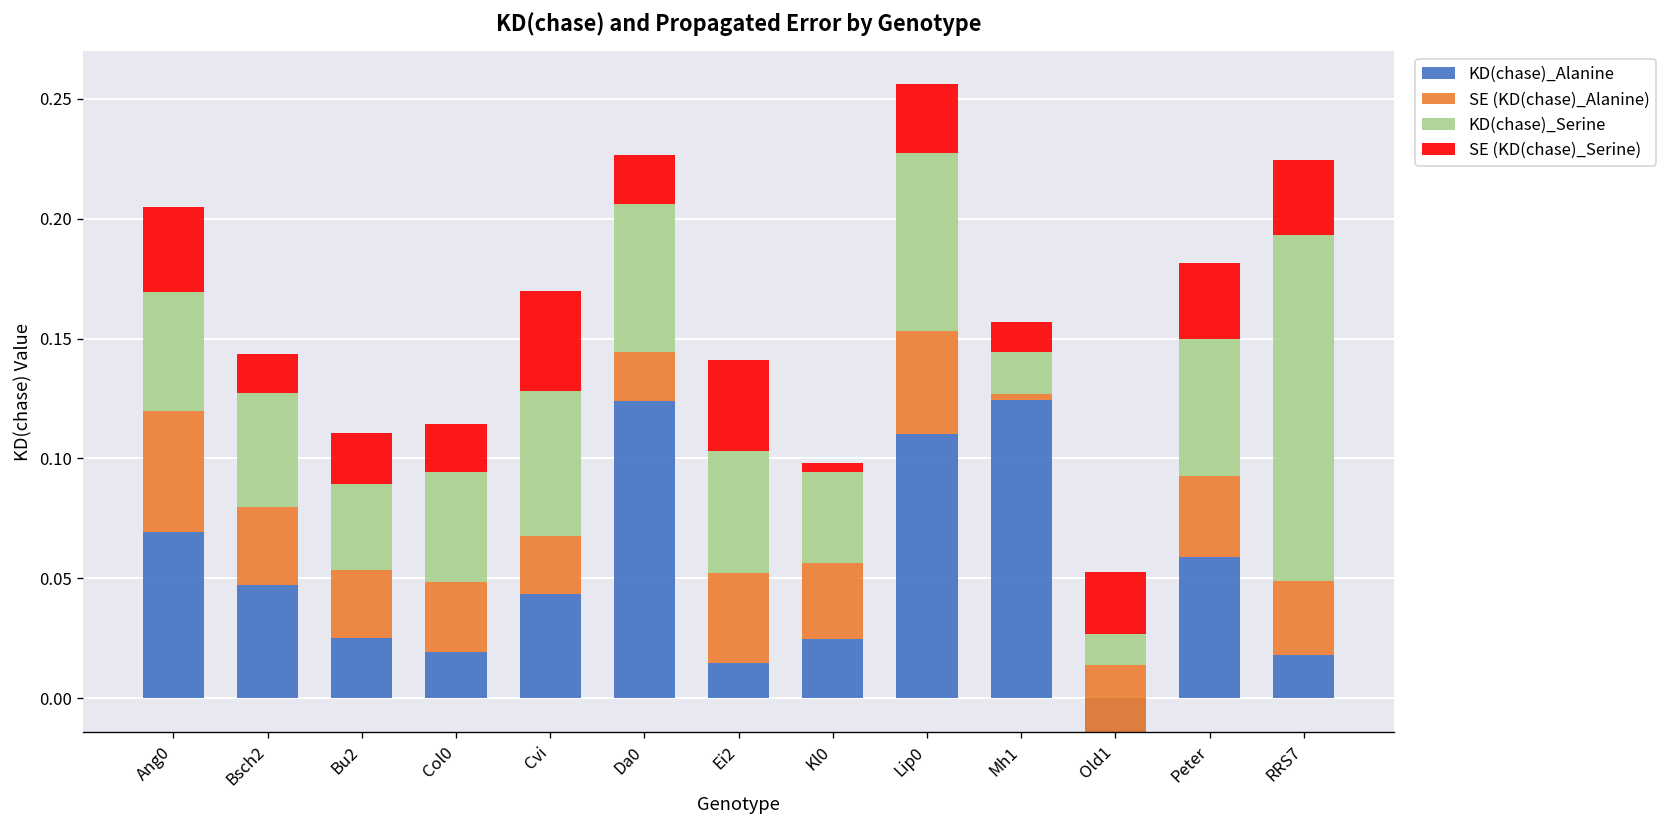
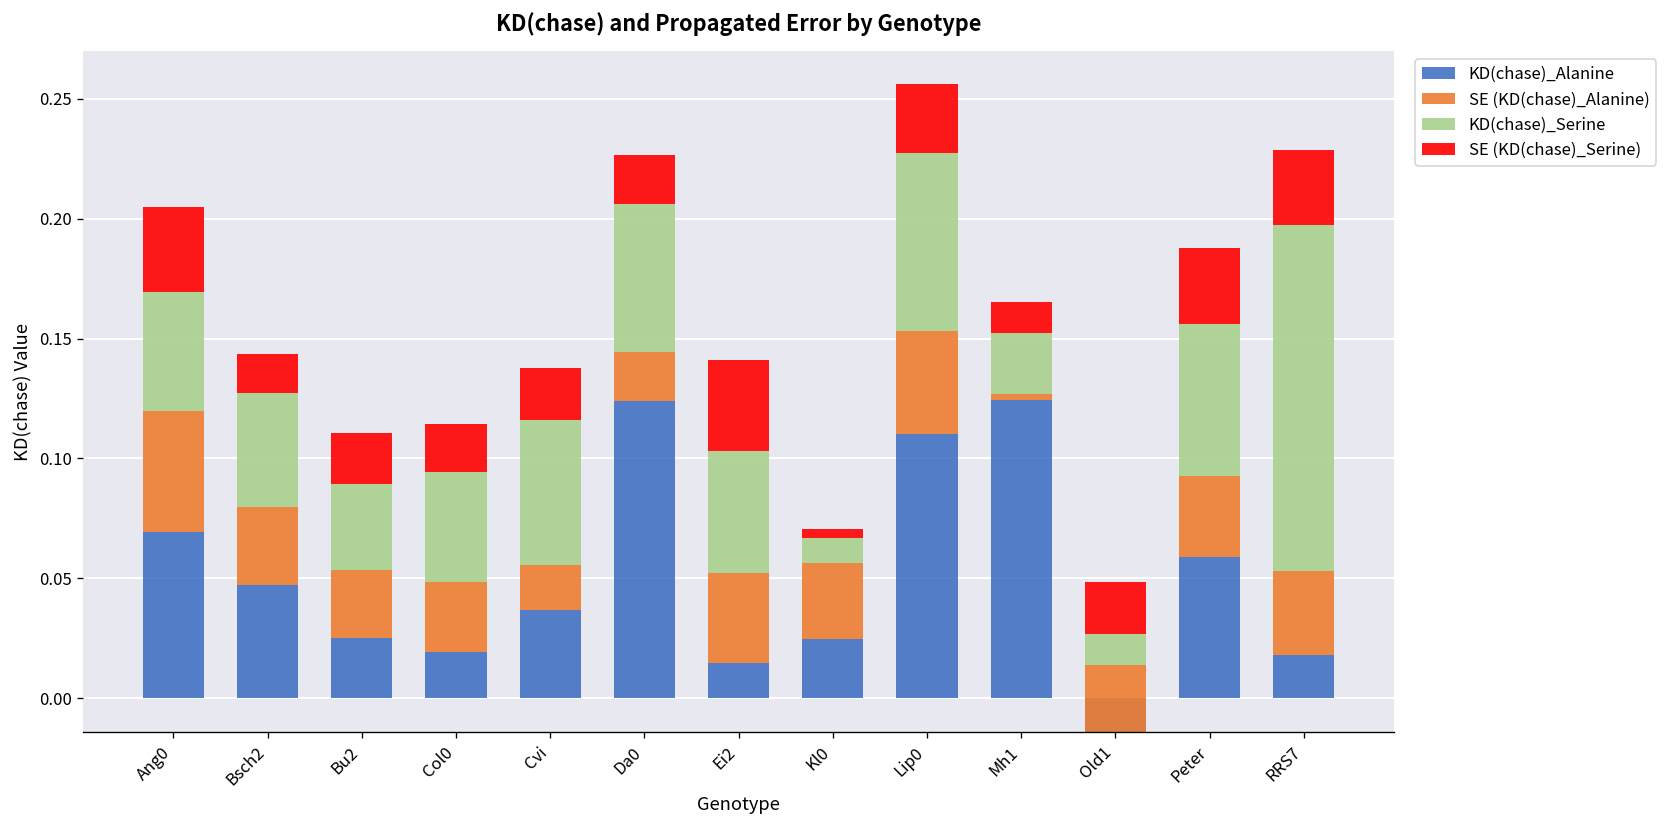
KD(chase)_Alanine, Cvi: 0.043 -> 0.037
SE (KD(chase)_Alanine), Cvi: 0.024 -> 0.019
SE (KD(chase)_Serine), Cvi: 0.042 -> 0.022
KD(chase)_Serine, Kl0: 0.038 -> 0.011
KD(chase)_Serine, Mh1: 0.018 -> 0.026
SE (KD(chase)_Serine), Old1: 0.026 -> 0.022
KD(chase)_Serine, Peter: 0.057 -> 0.063
SE (KD(chase)_Alanine), RRS7: 0.031 -> 0.035
